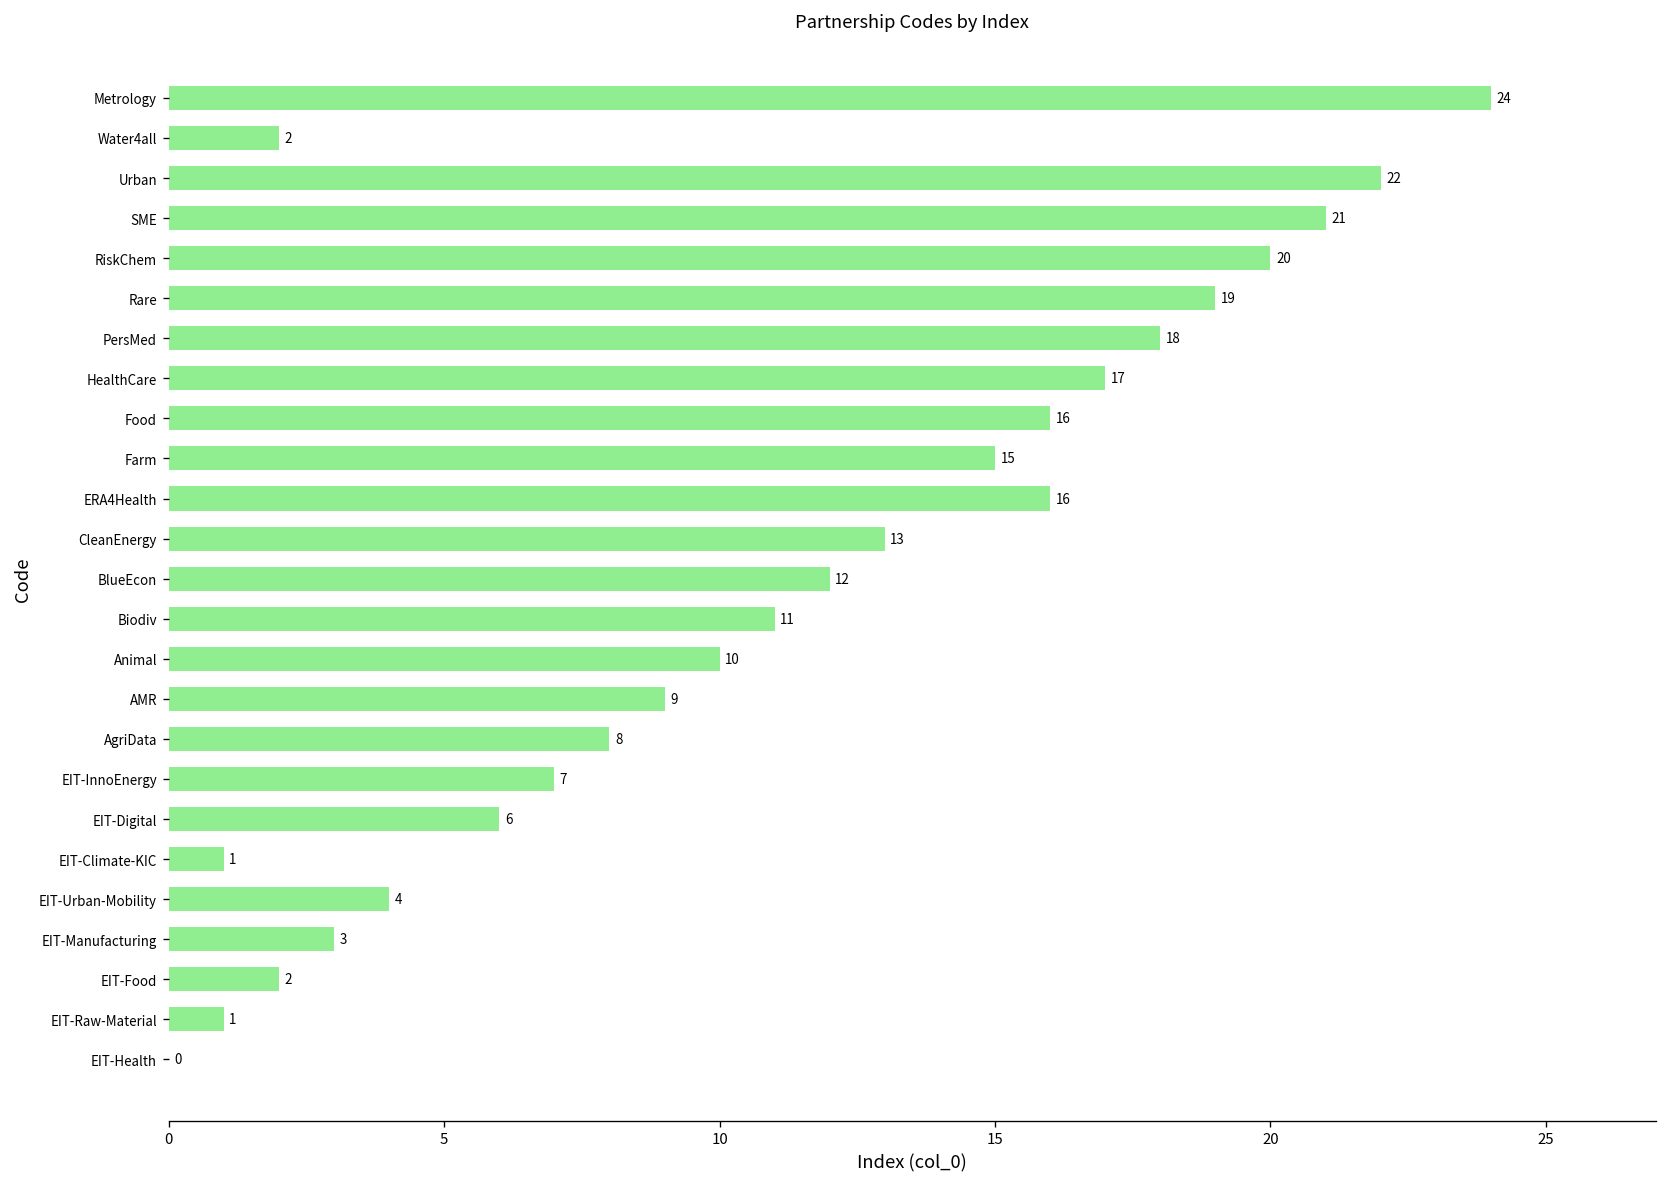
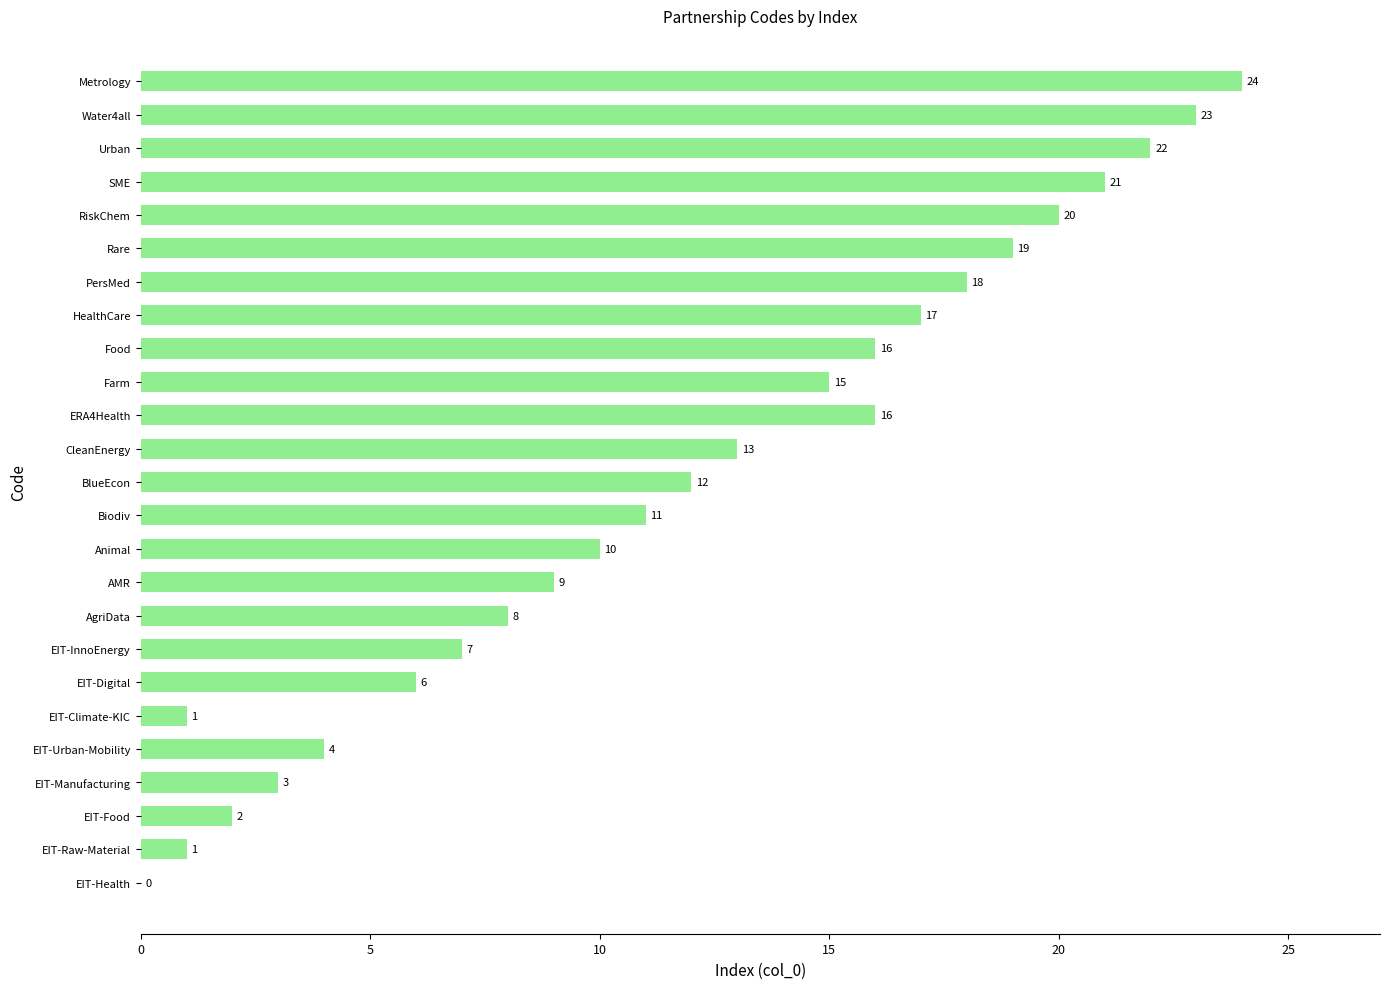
Water4all: 2 -> 23
